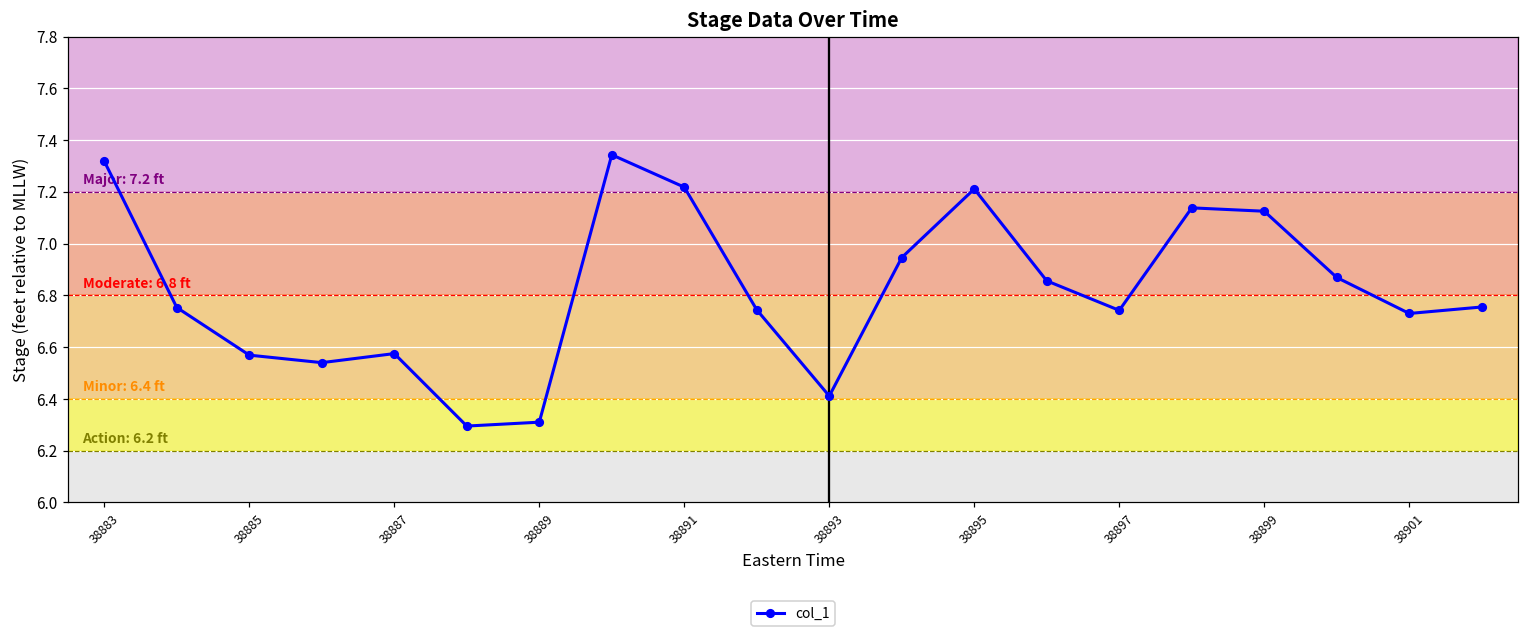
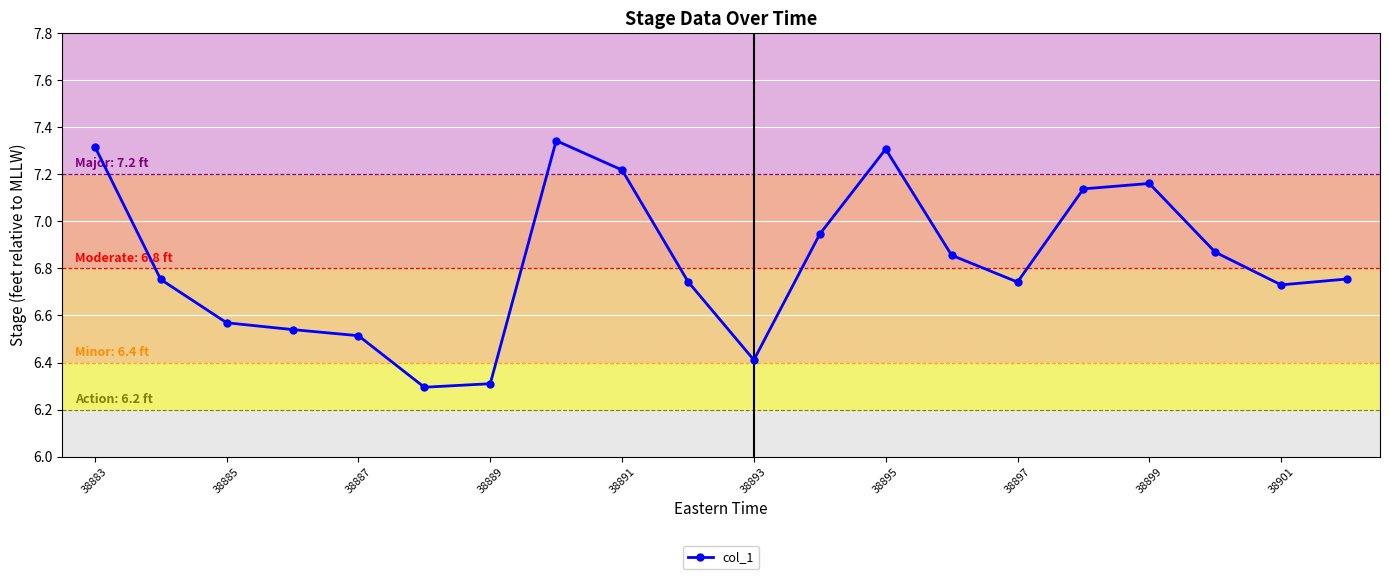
38887: 6.58 -> 6.51
38895: 7.21 -> 7.31
38899: 7.13 -> 7.16
